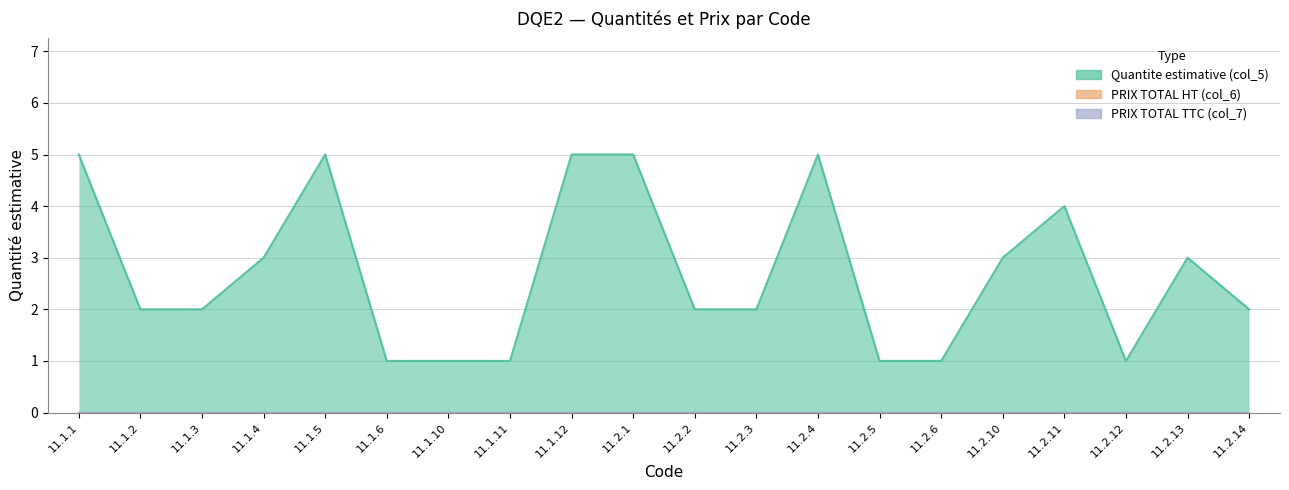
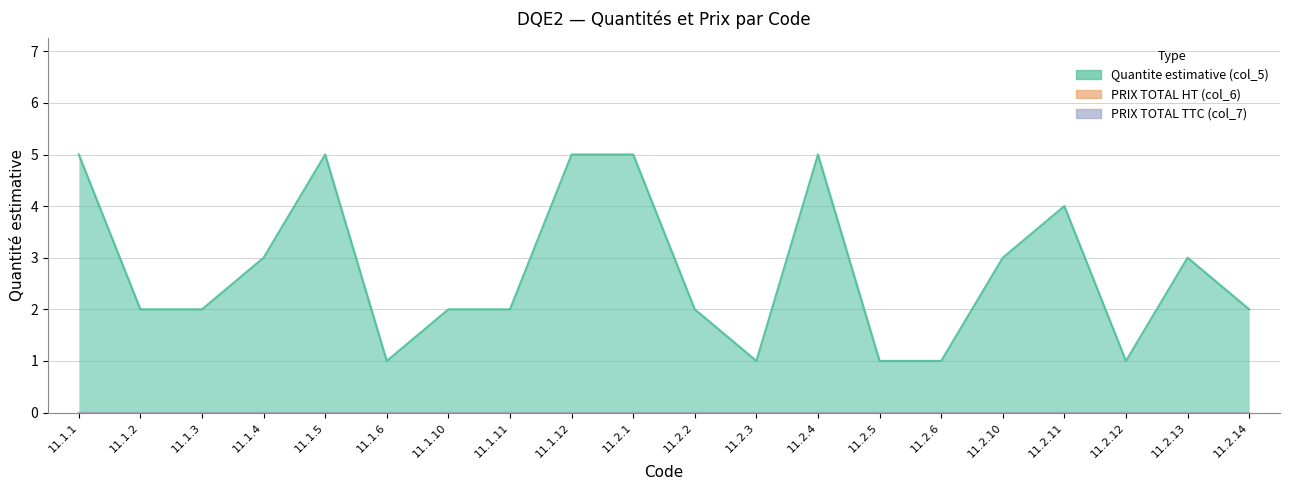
Quantite estimative (col_5), 11.1.10: 1 -> 2
Quantite estimative (col_5), 11.1.11: 1 -> 2
Quantite estimative (col_5), 11.2.3: 2 -> 1
